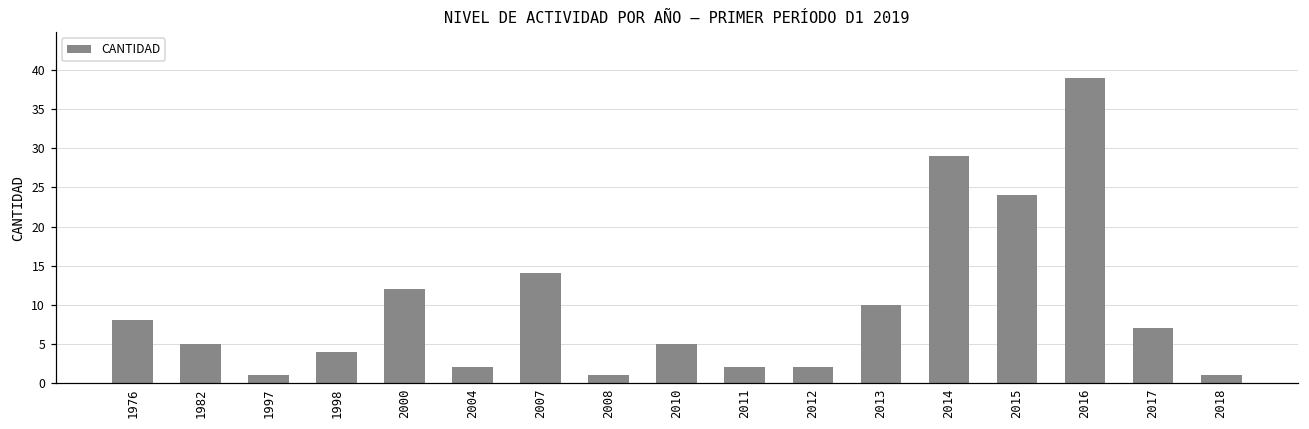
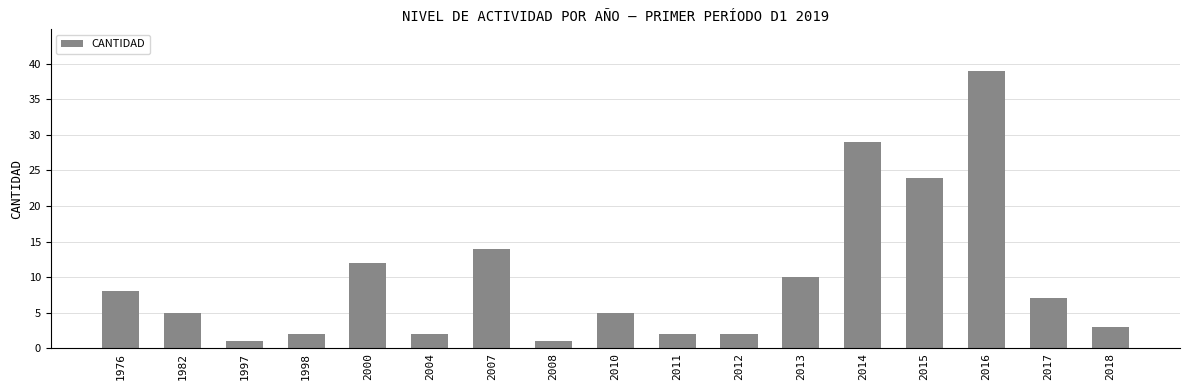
1998: 4 -> 2
2018: 1 -> 3
